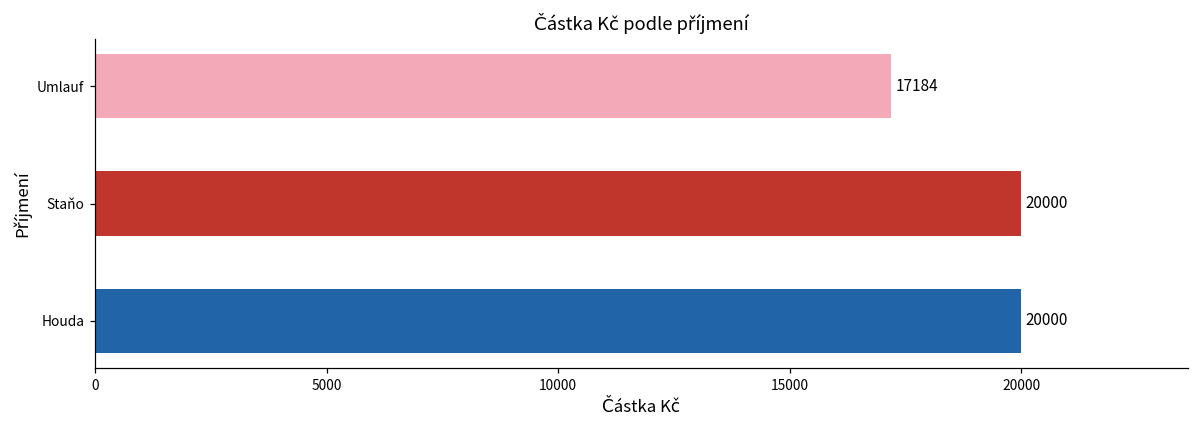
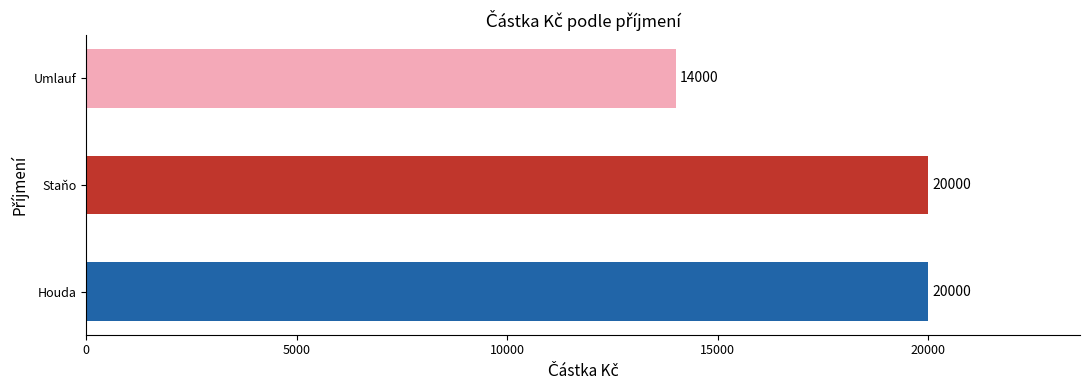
Umlauf: 17184 -> 14000
